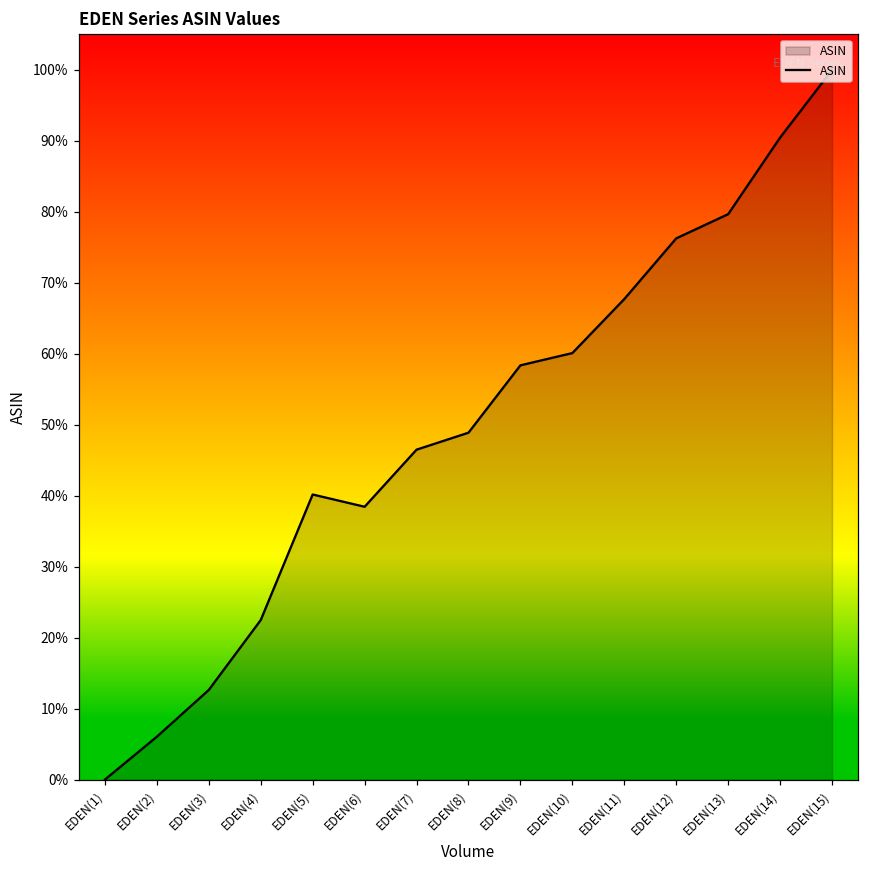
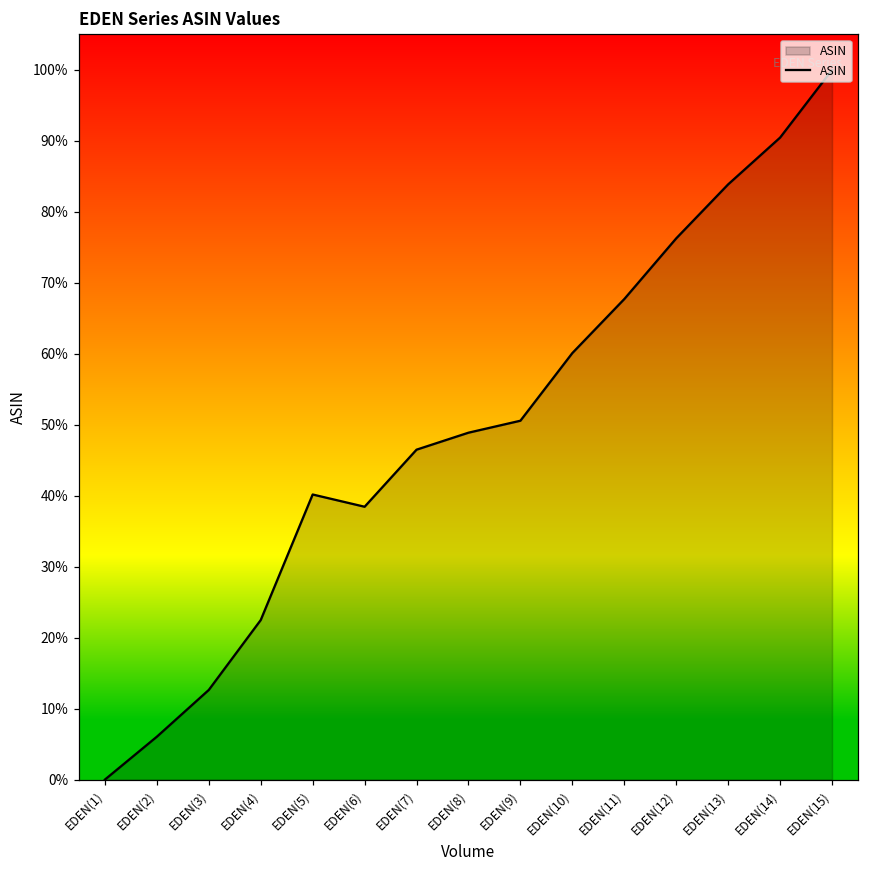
EDEN(9): 58% -> 51%
EDEN(13): 80% -> 84%
